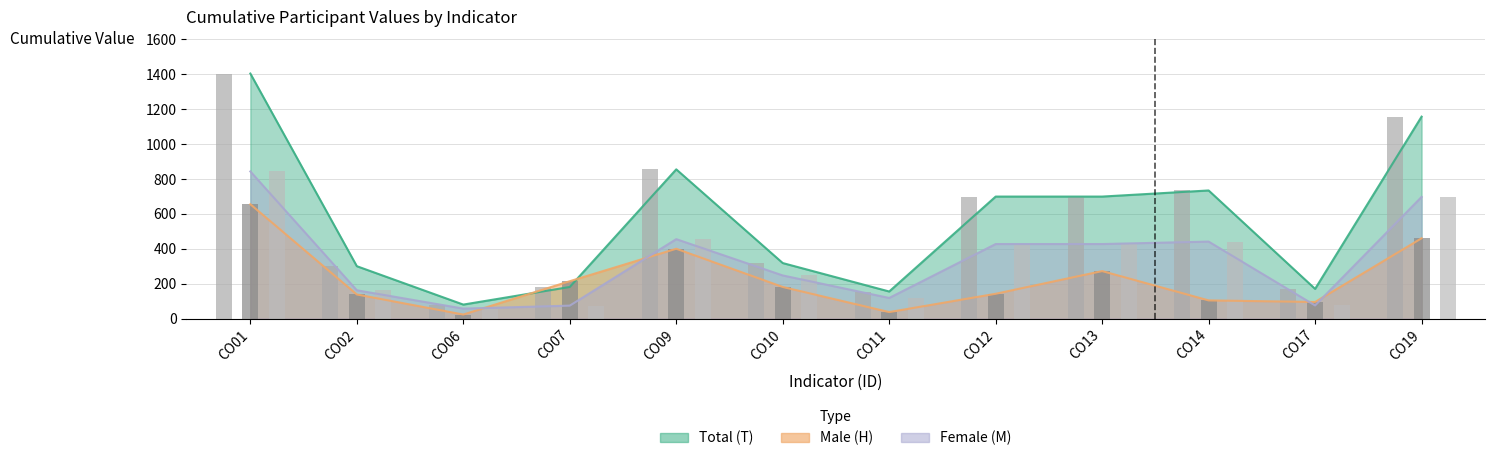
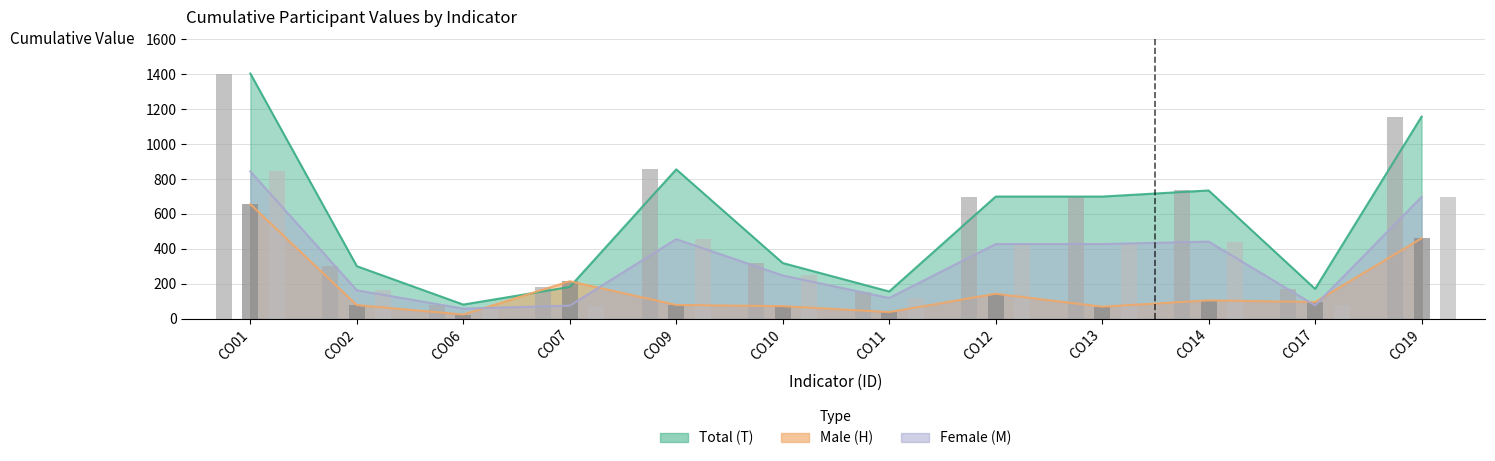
Male (H), CO02: 140 -> 80
Male (H), CO09: 400 -> 80
Male (H), CO10: 180 -> 70
Male (H), CO13: 270 -> 70
